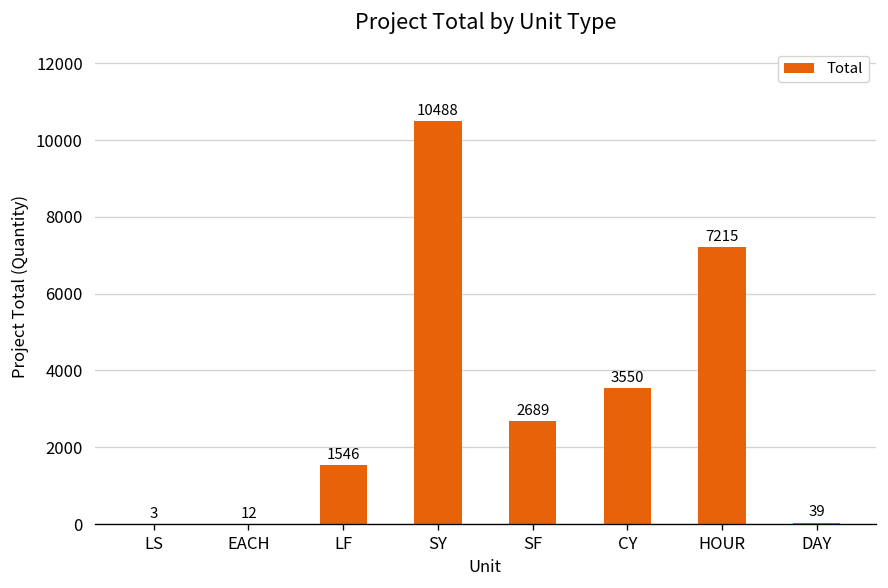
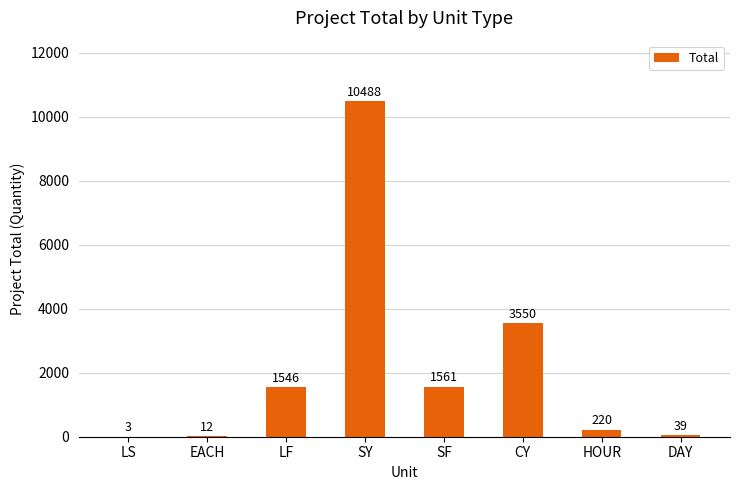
SF: 2689 -> 1561
HOUR: 7215 -> 220
